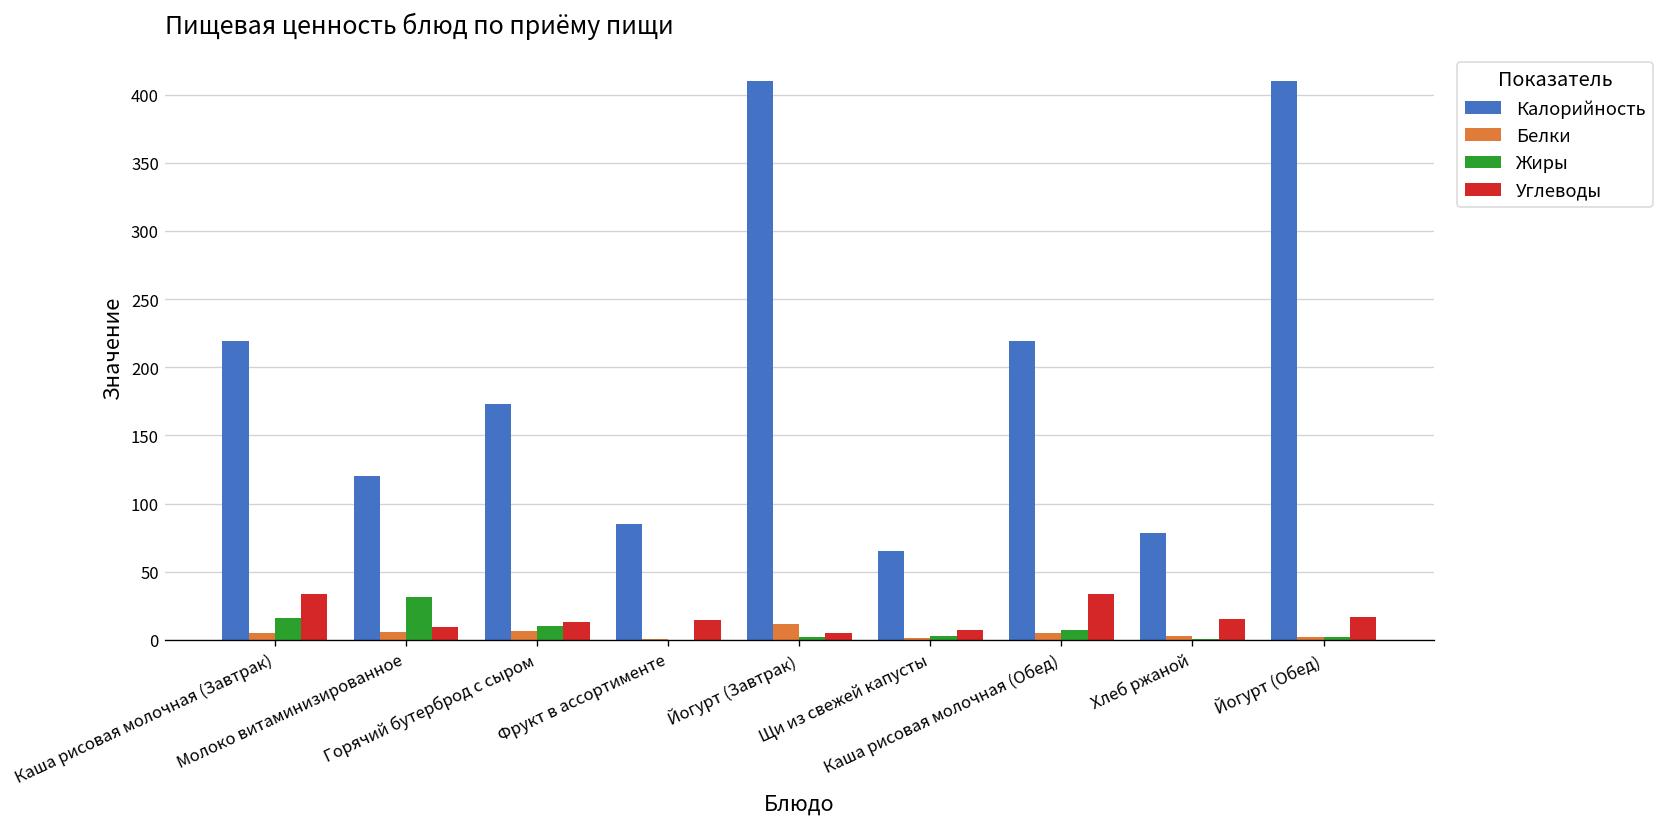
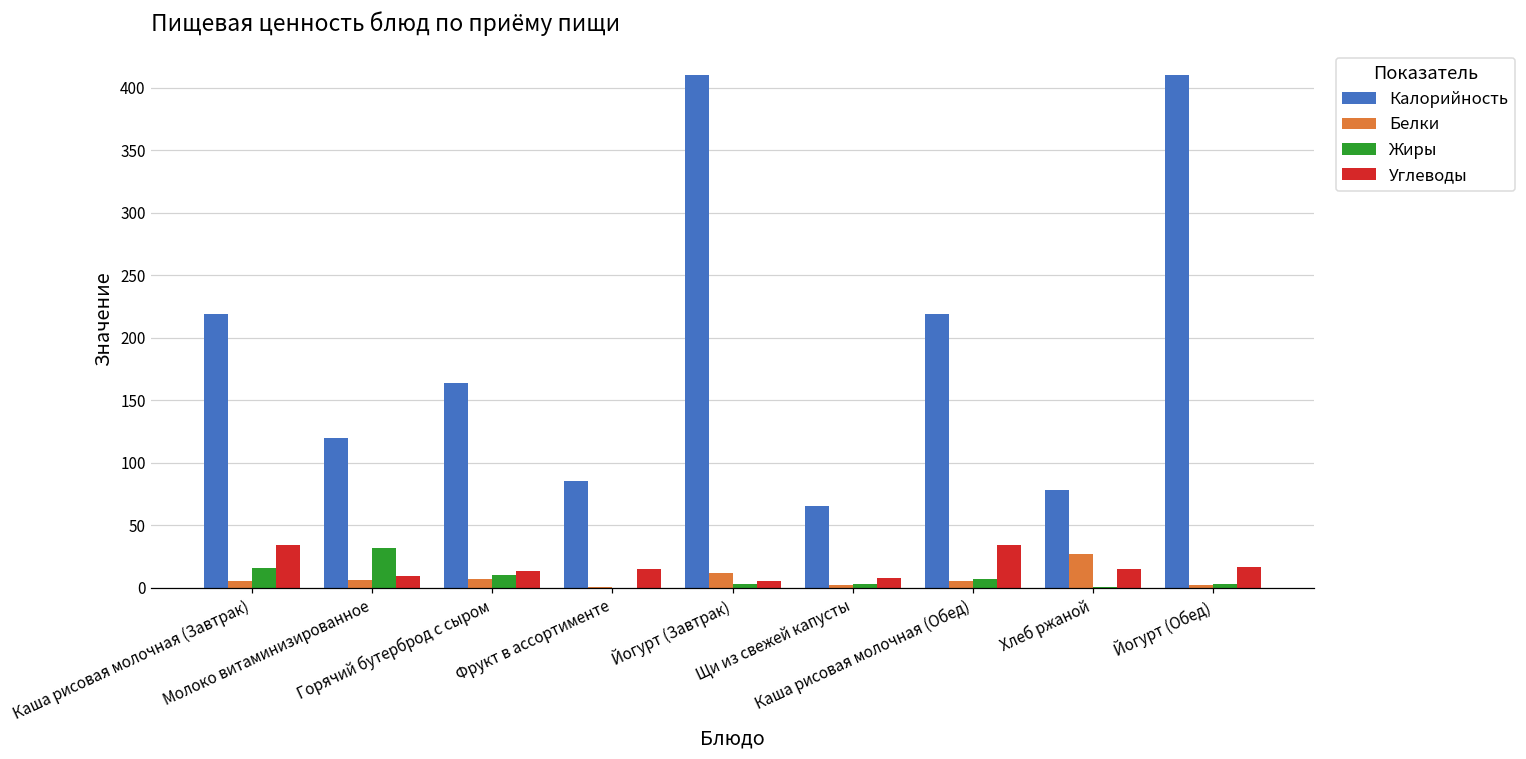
Калорийность, Горячий бутерброд с сыром: 173 -> 164
Белки, Хлеб ржаной: 3 -> 27
